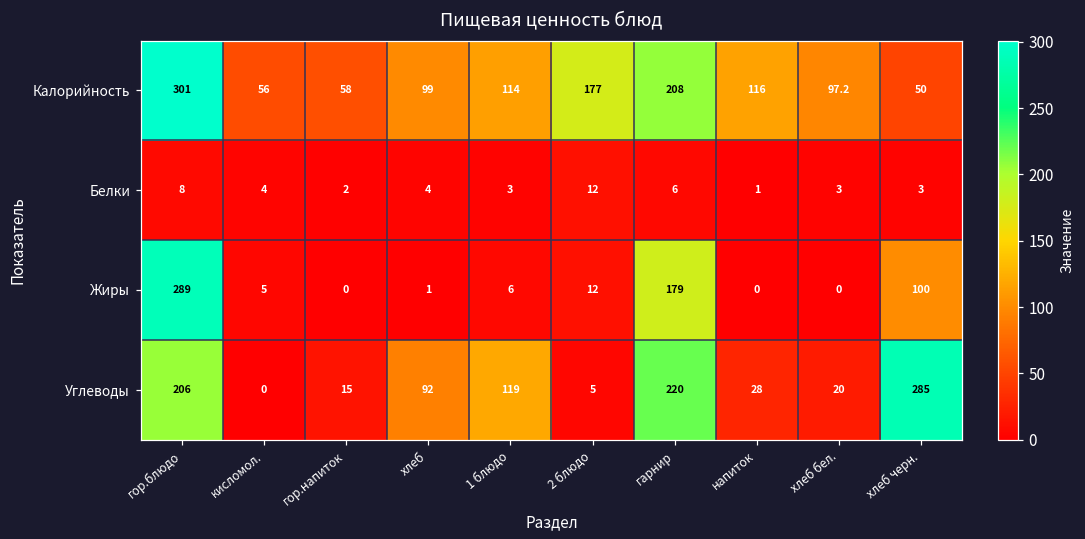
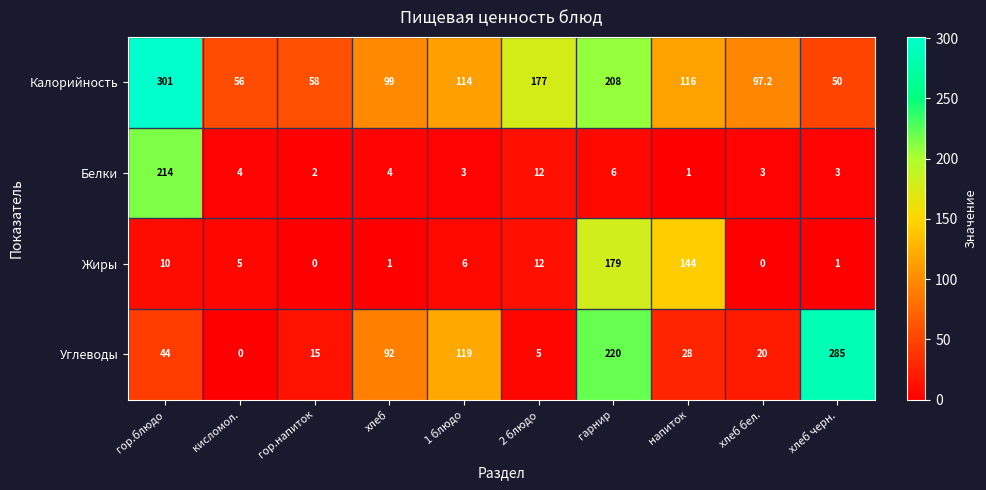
Белки, гор.блюдо: 8 -> 214
Жиры, гор.блюдо: 289 -> 10
Жиры, напиток: 0 -> 144
Жиры, хлеб черн.: 100 -> 1
Углеводы, гор.блюдо: 206 -> 44
